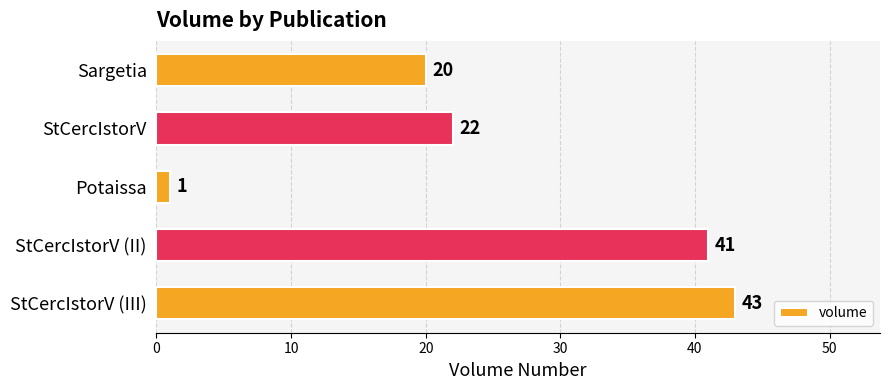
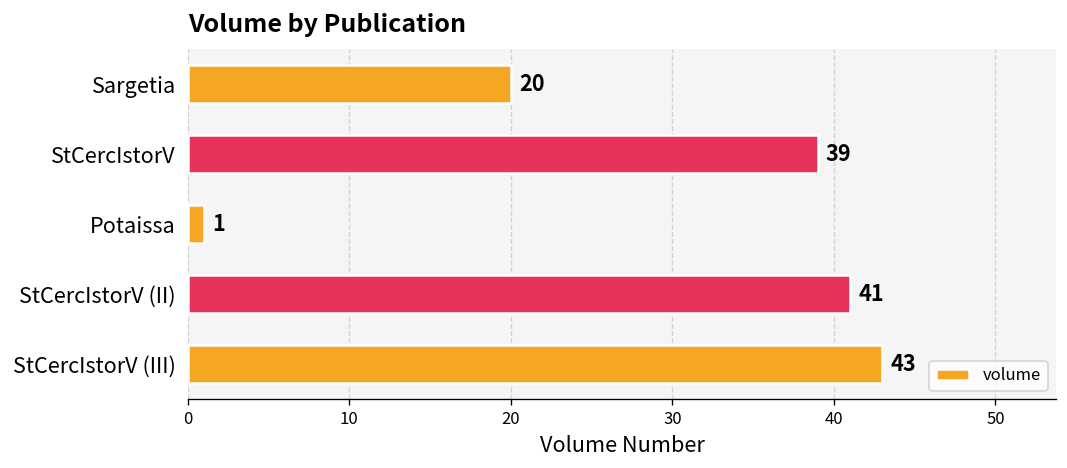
StCercIstorV: 22 -> 39
